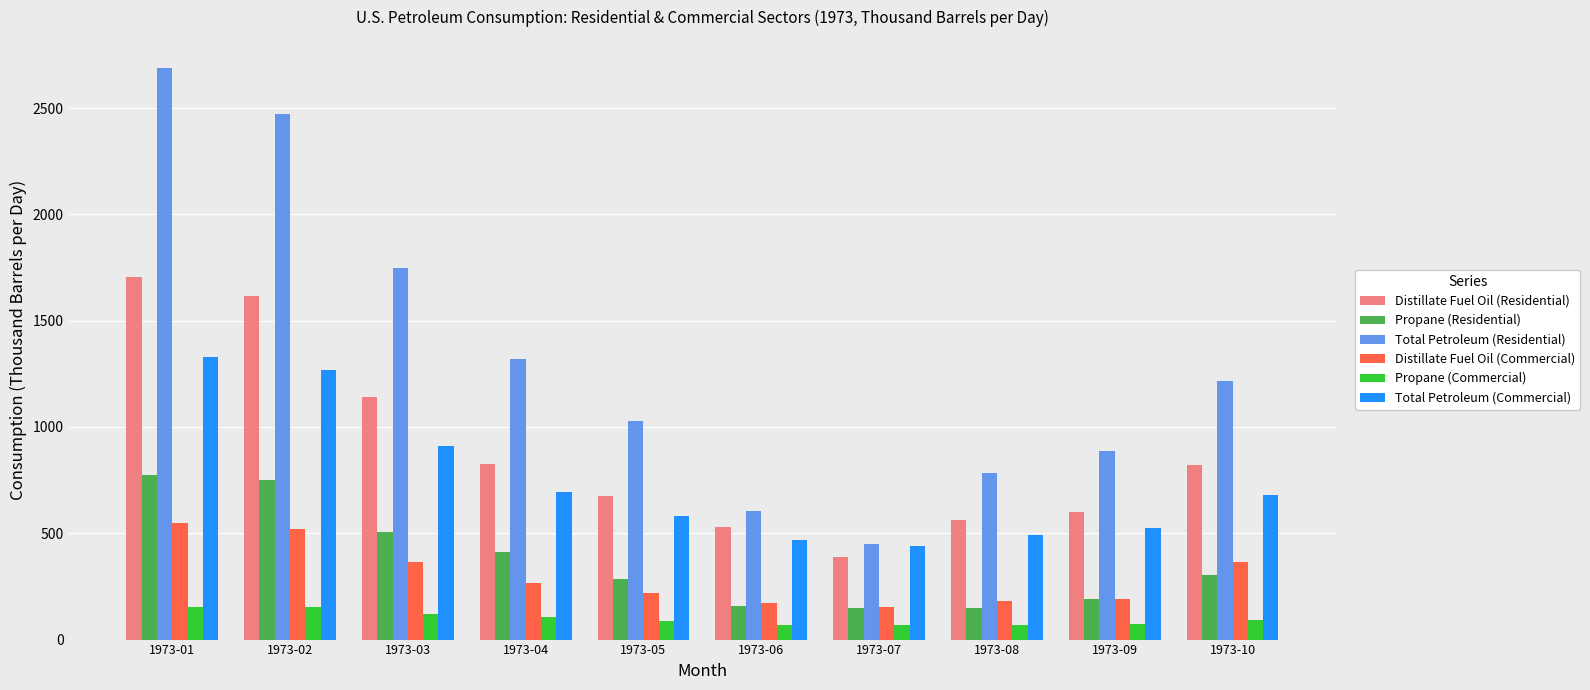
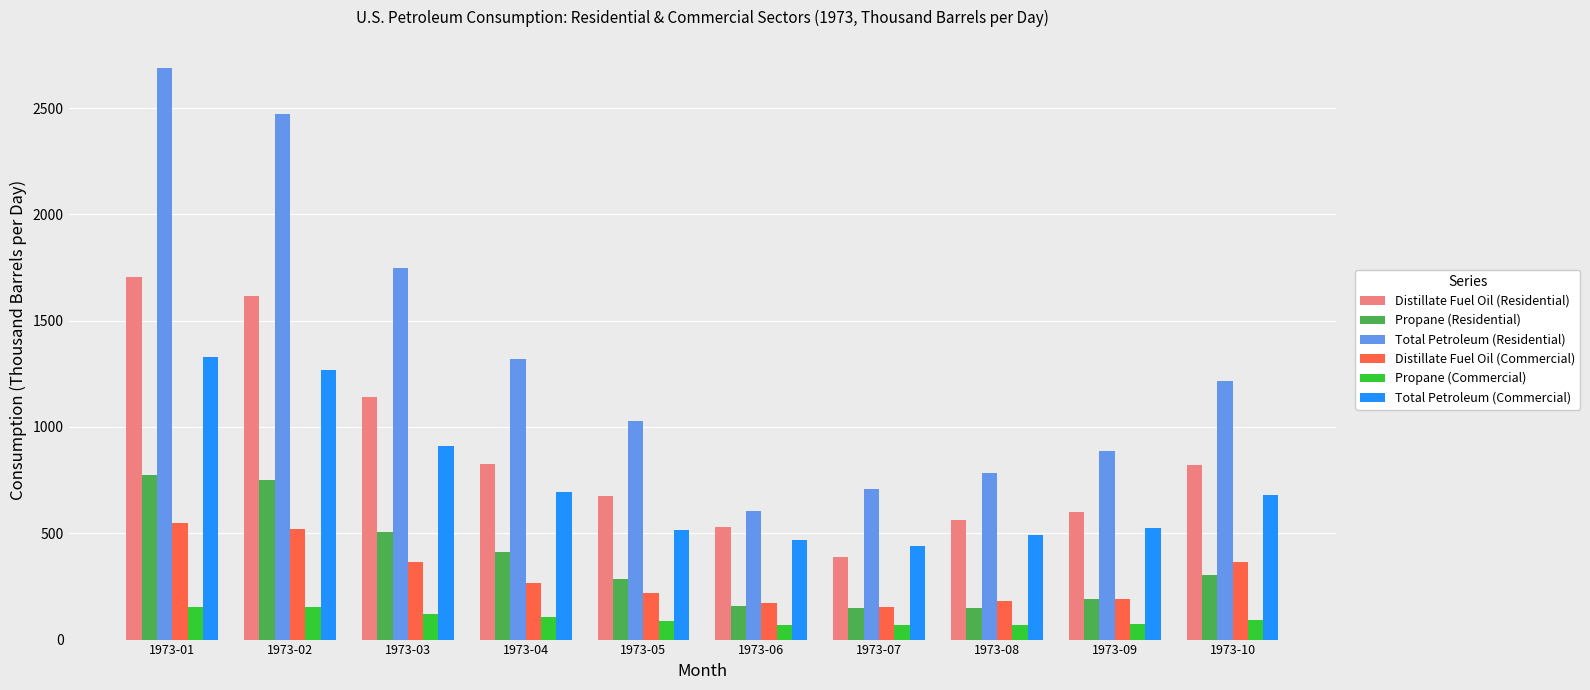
Total Petroleum (Commercial), 1973-05: 580 -> 520
Total Petroleum (Residential), 1973-07: 450 -> 710
